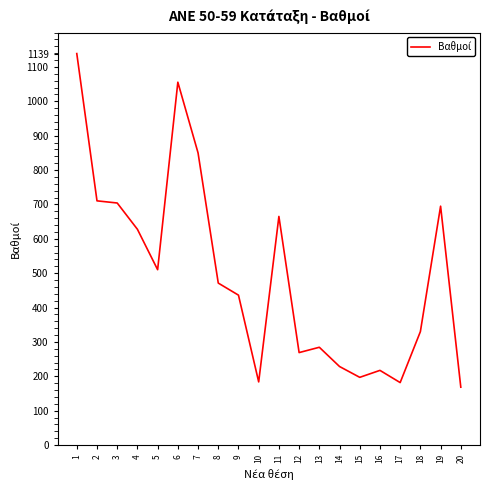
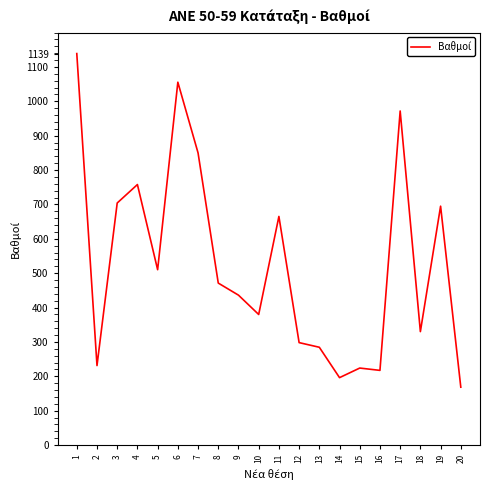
2: 710 -> 230
4: 630 -> 760
10: 180 -> 380
12: 270 -> 300
14: 230 -> 200
15: 200 -> 220
17: 180 -> 970
